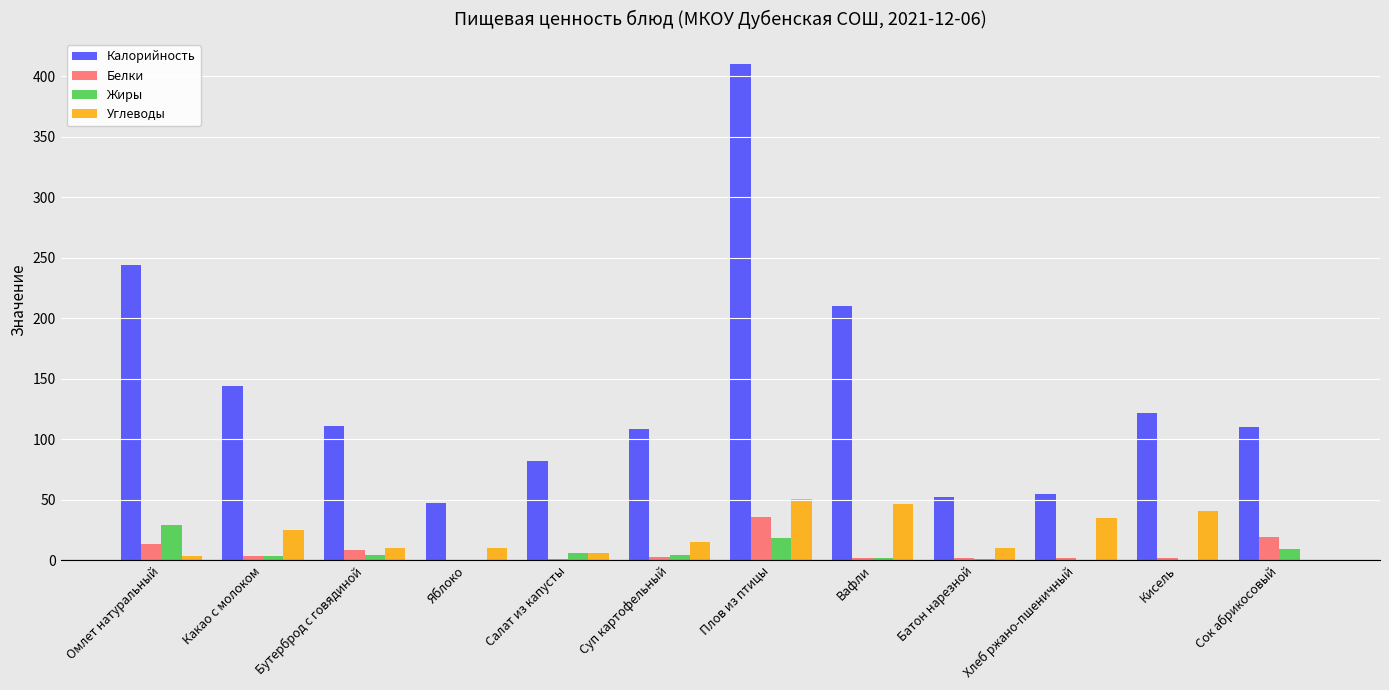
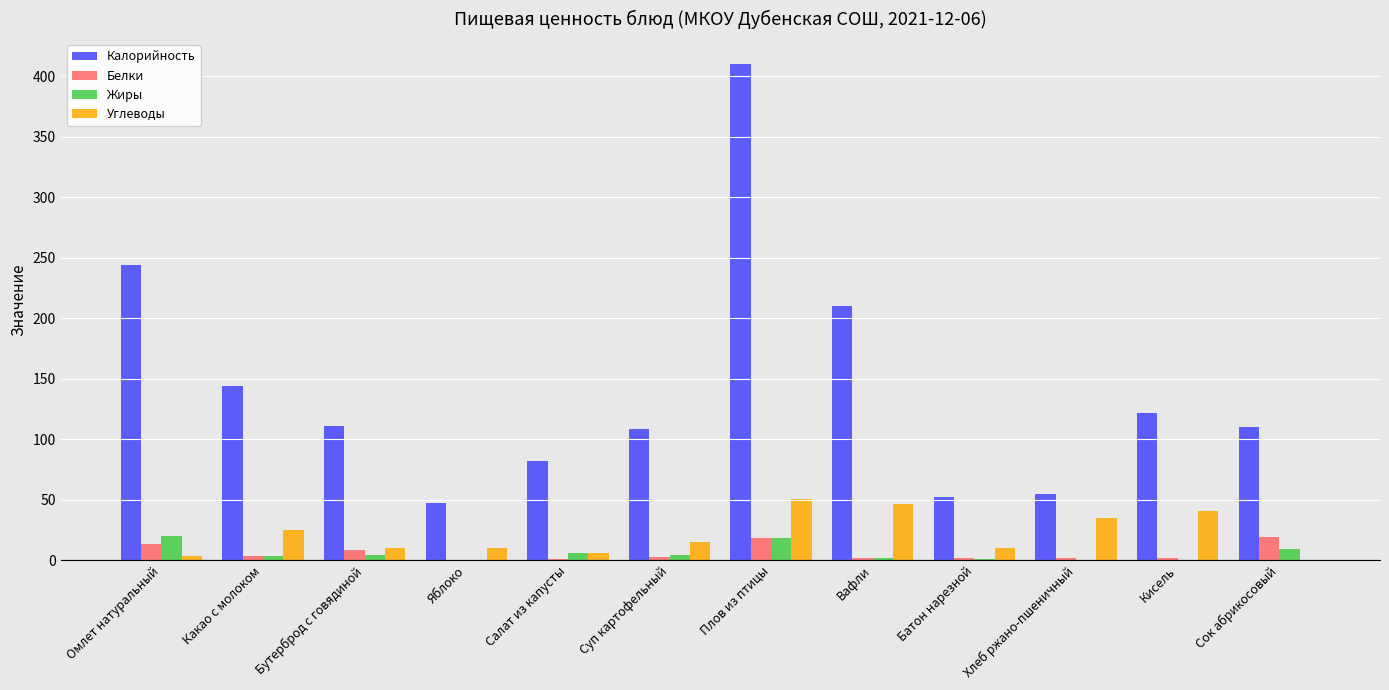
Жиры, Омлет натуральный: 29 -> 20
Белки, Плов из птицы: 35 -> 18
